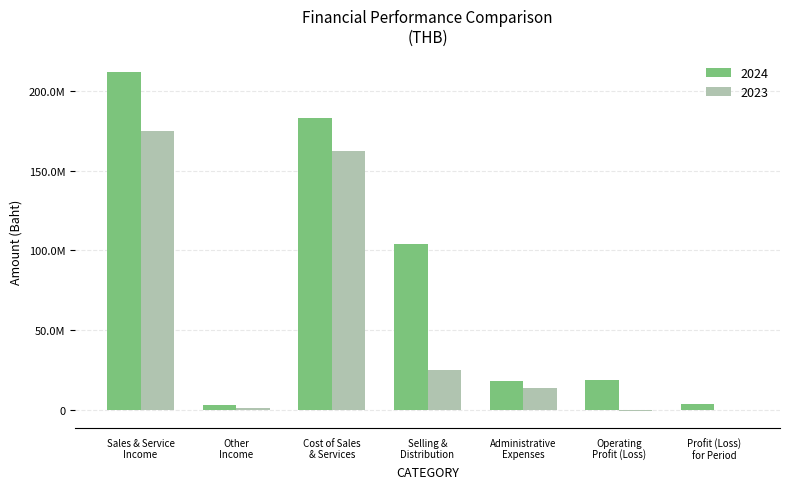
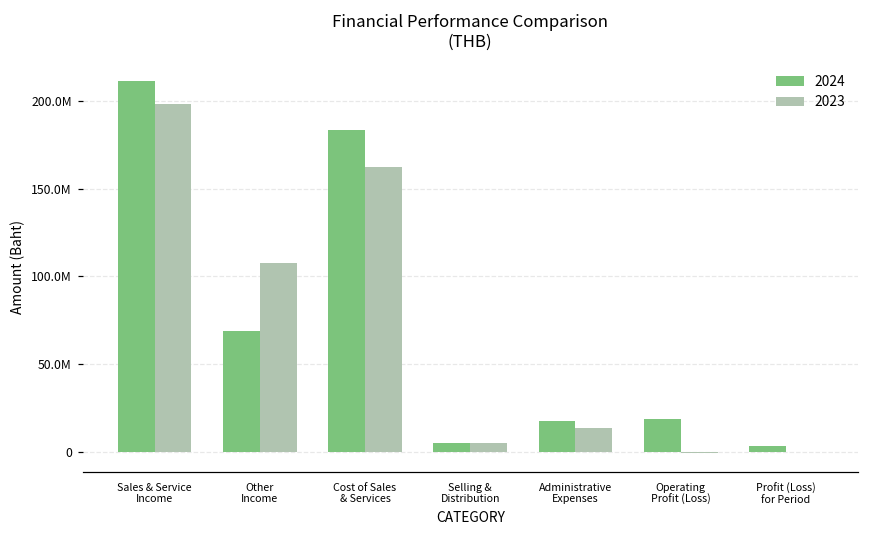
2023, Sales & Service Income: 175000000 -> 198000000
2024, Other Income: 3000000 -> 69000000
2023, Other Income: 1000000 -> 108000000
2024, Selling & Distribution: 104000000 -> 5000000
2023, Selling & Distribution: 25000000 -> 5000000
